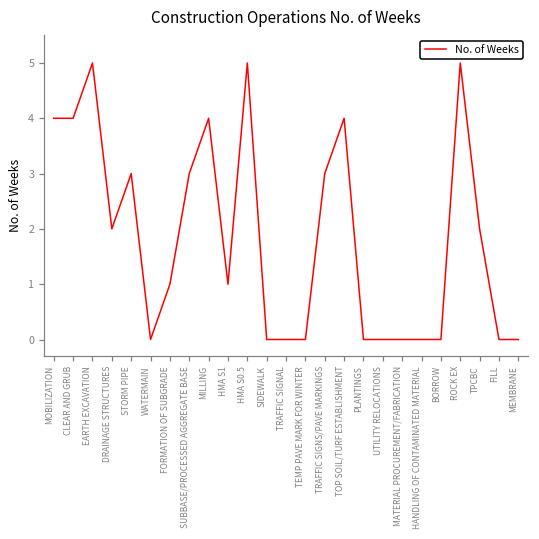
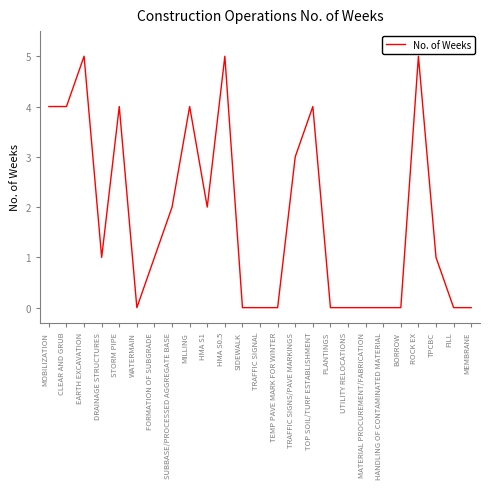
DRAINAGE STRUCTURES: 2 -> 1
STORM PIPE: 3 -> 4
SUBBASE/PROCESSED AGGREGATE BASE: 3 -> 2
HMA S1: 1 -> 2
TPCBC: 2 -> 1
